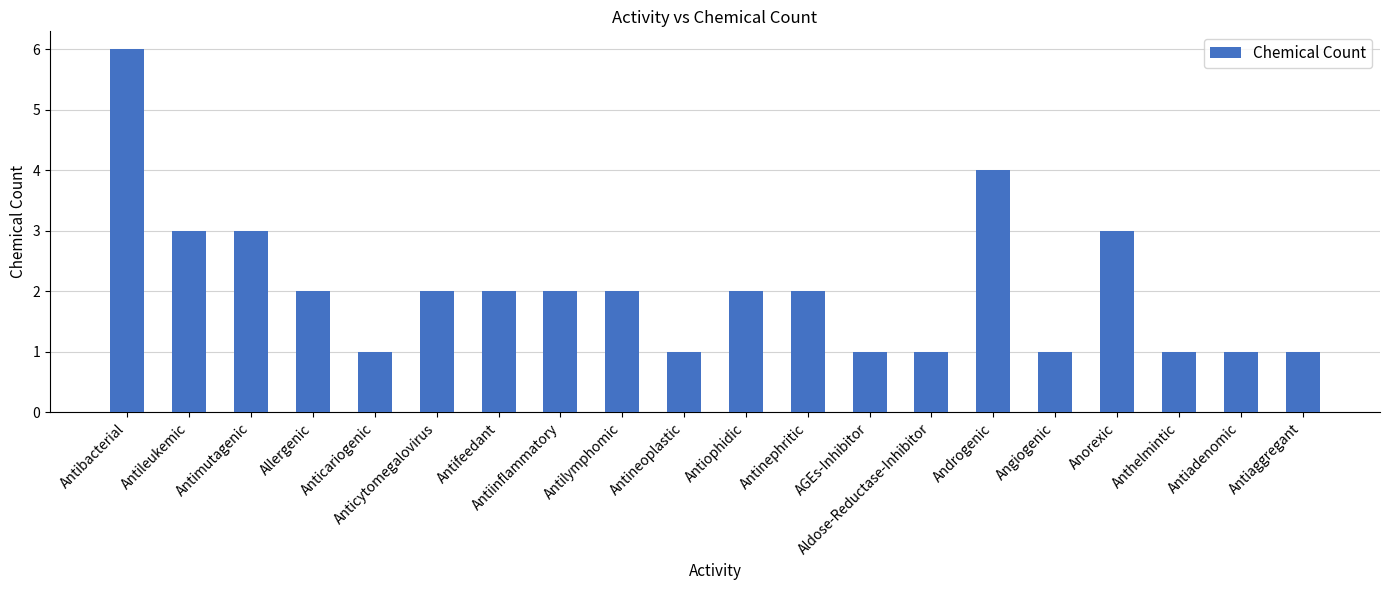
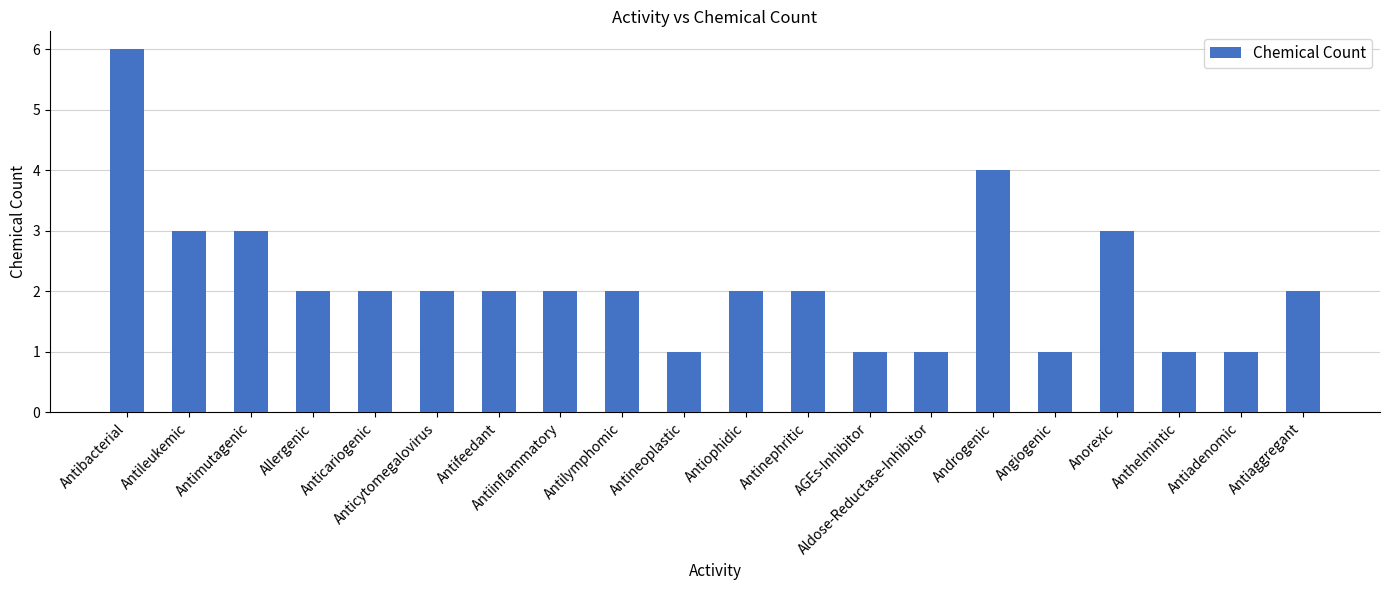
Anticariogenic: 1 -> 2
Antiaggregant: 1 -> 2
